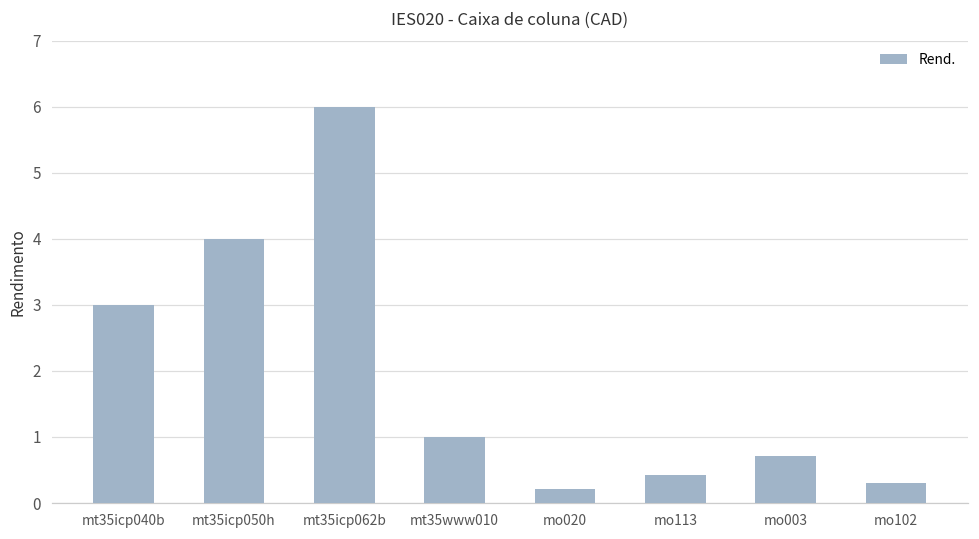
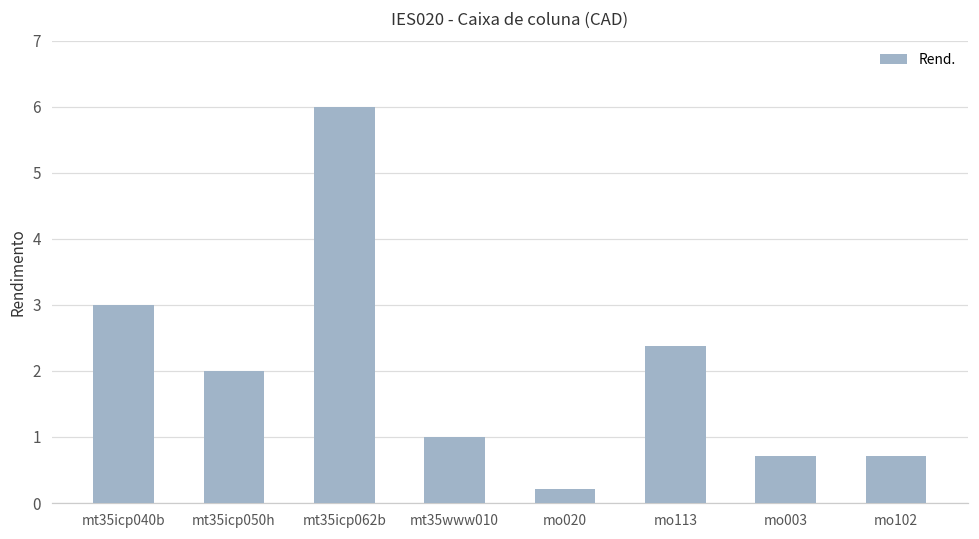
mt35icp050h: 4 -> 2
mo113: 0.4 -> 2.4
mo102: 0.3 -> 0.7
